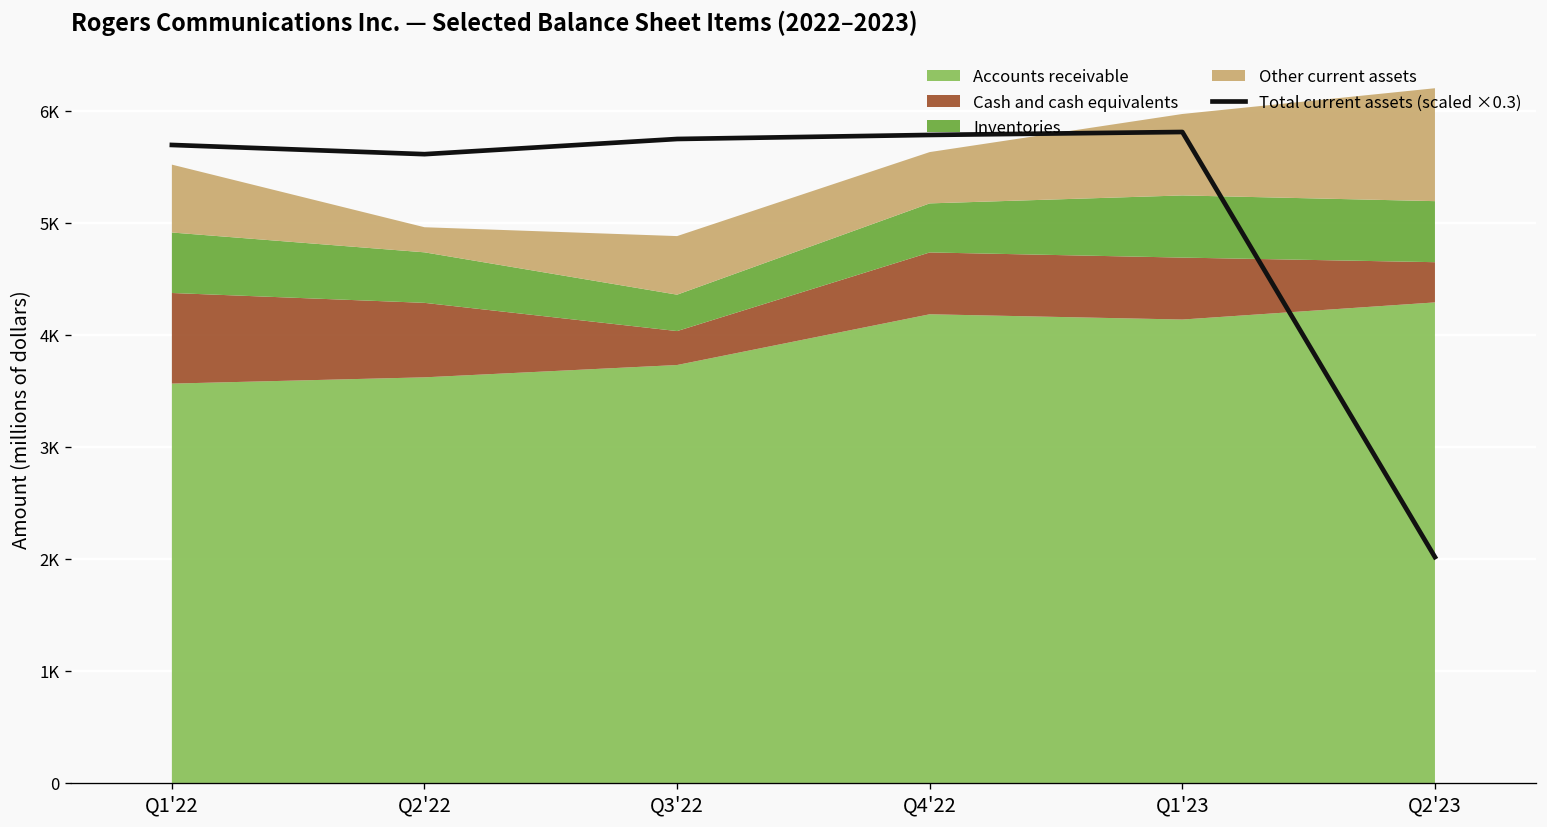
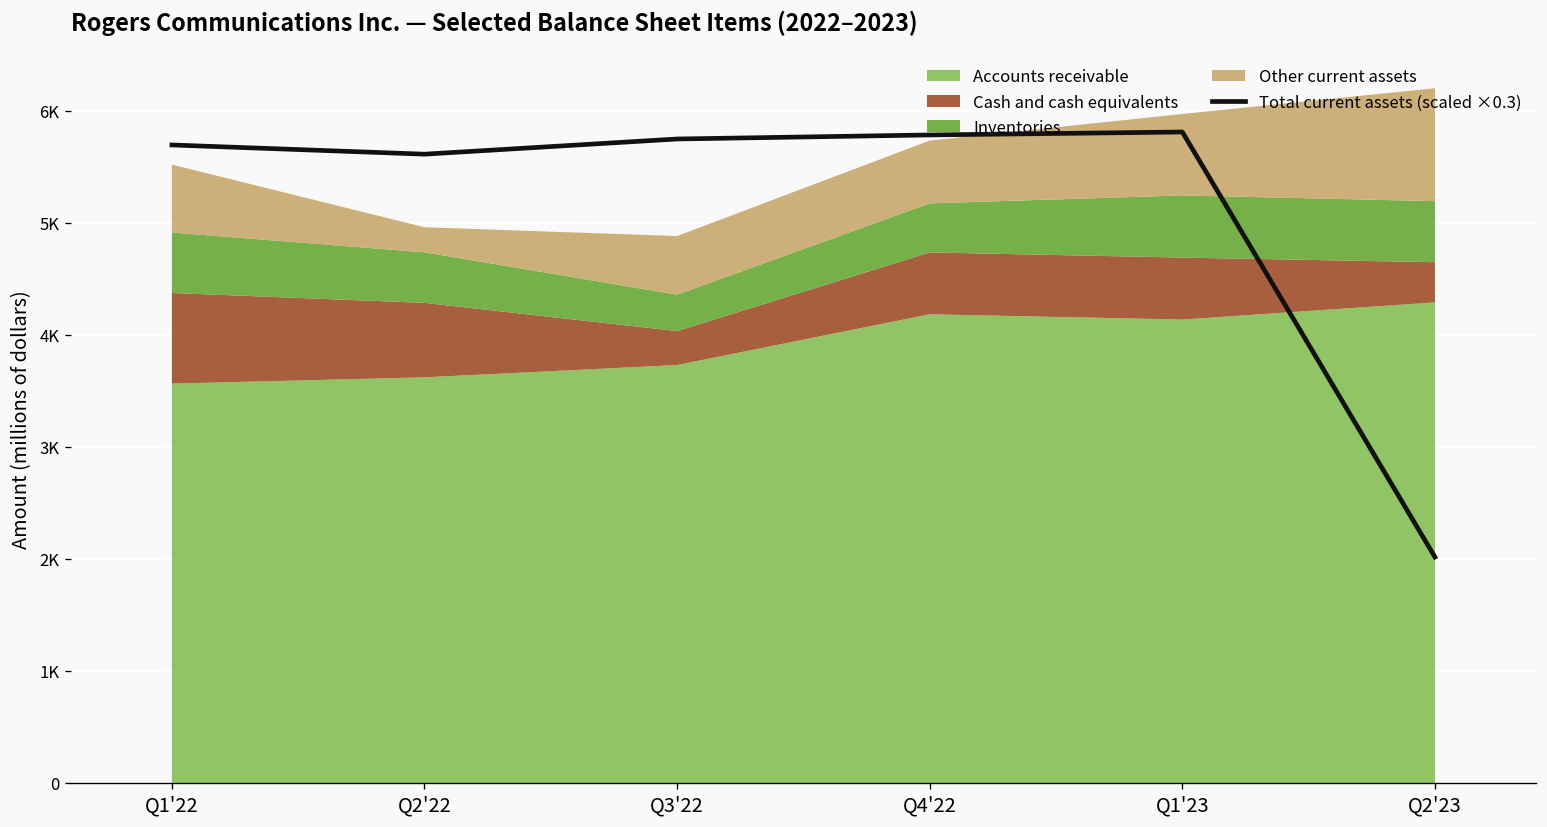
Other current assets, Q4'22: 500 -> 600
